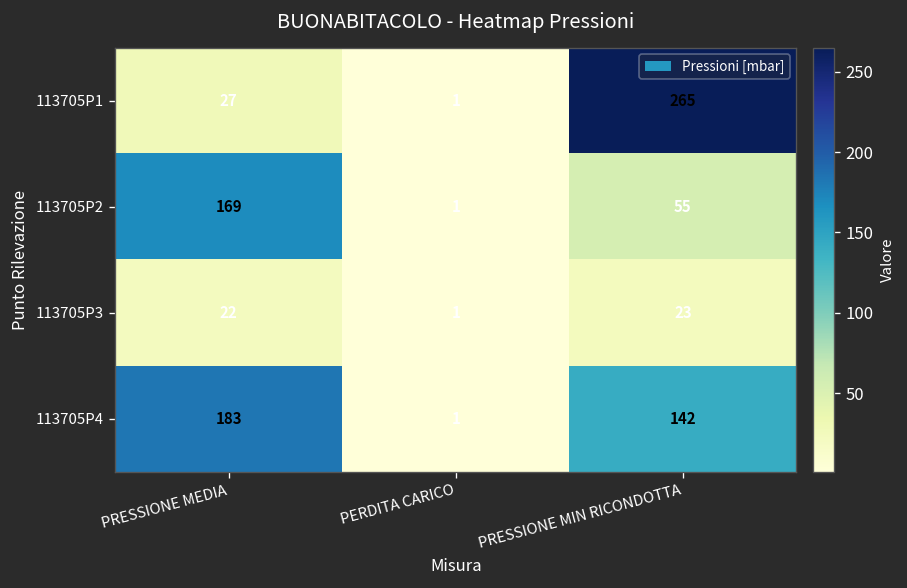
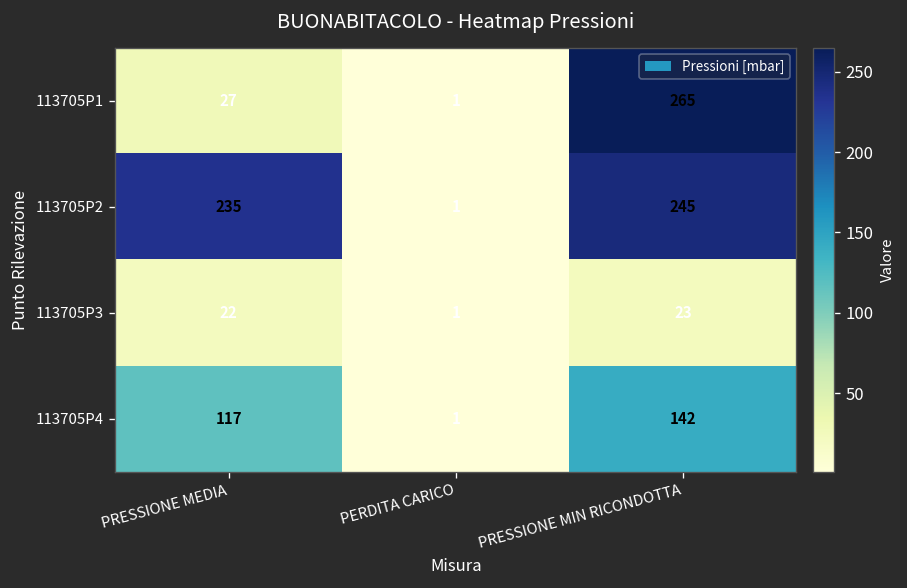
113705P2, PRESSIONE MEDIA: 169 -> 235
113705P2, PRESSIONE MIN RICONDOTTA: 55 -> 245
113705P4, PRESSIONE MEDIA: 183 -> 117
